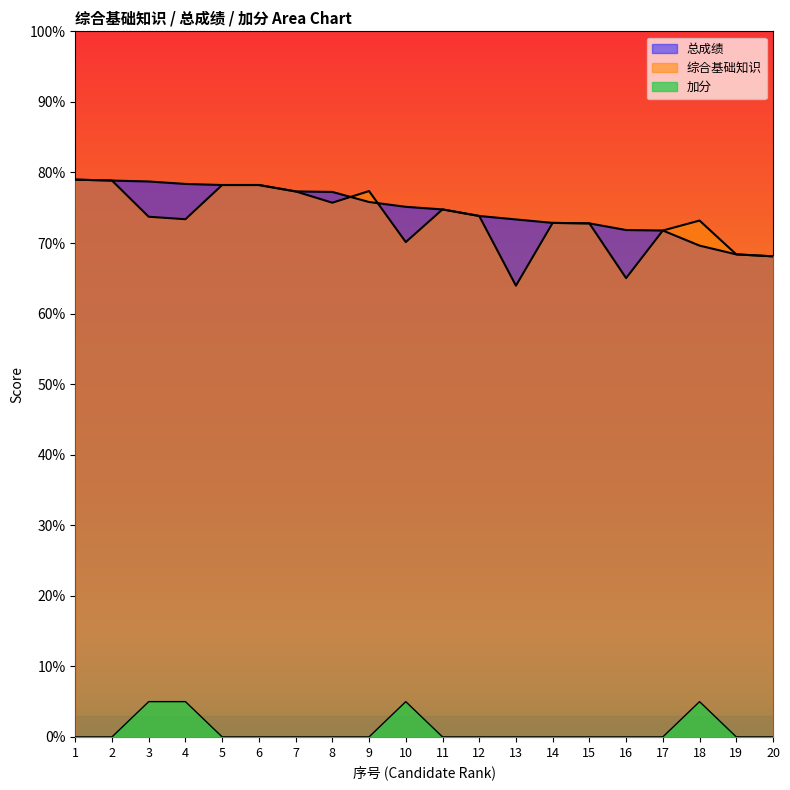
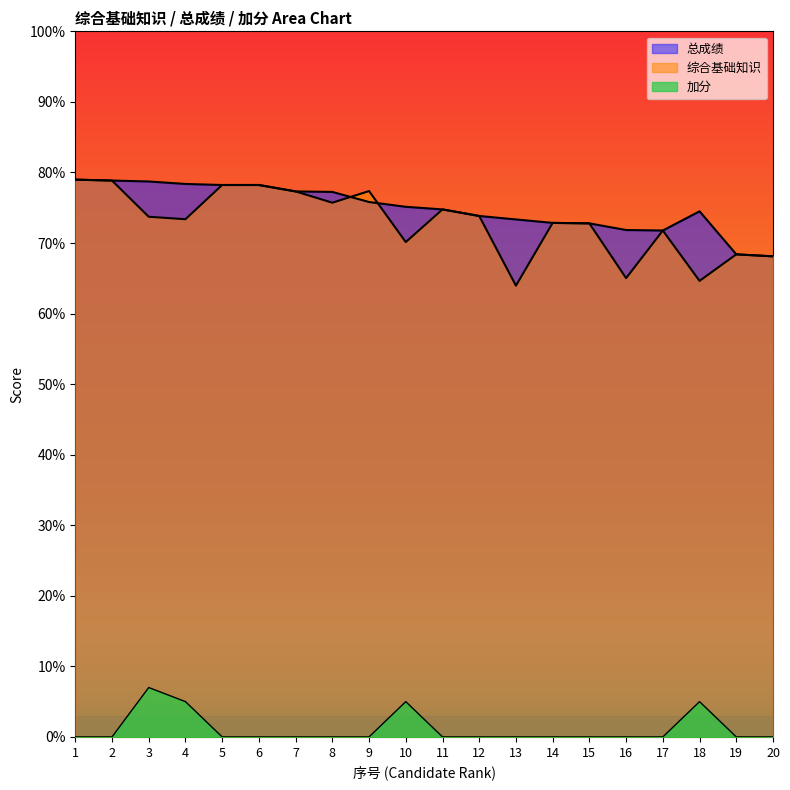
加分, 3: 5% -> 7%
总成绩, 18: 70% -> 74%
综合基础知识, 18: 73% -> 65%
